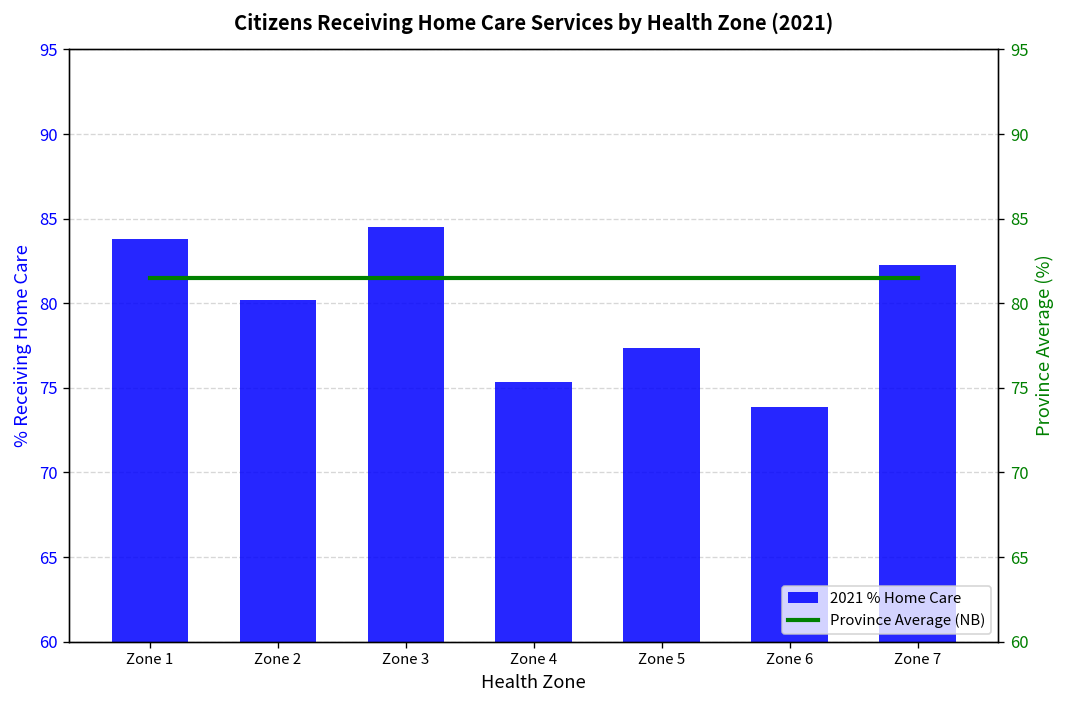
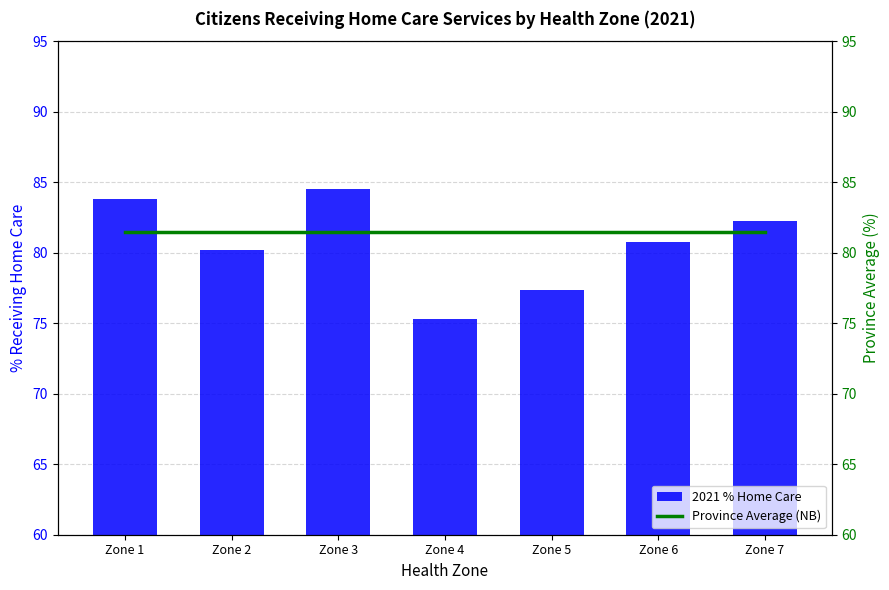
2021 % Home Care, Zone 6: 73.9 -> 80.7
